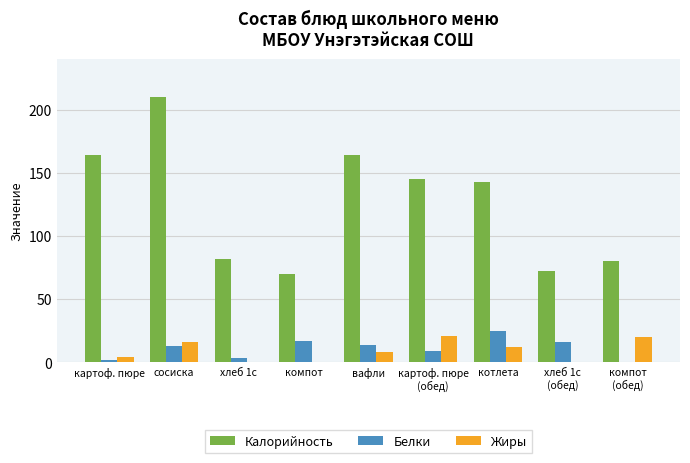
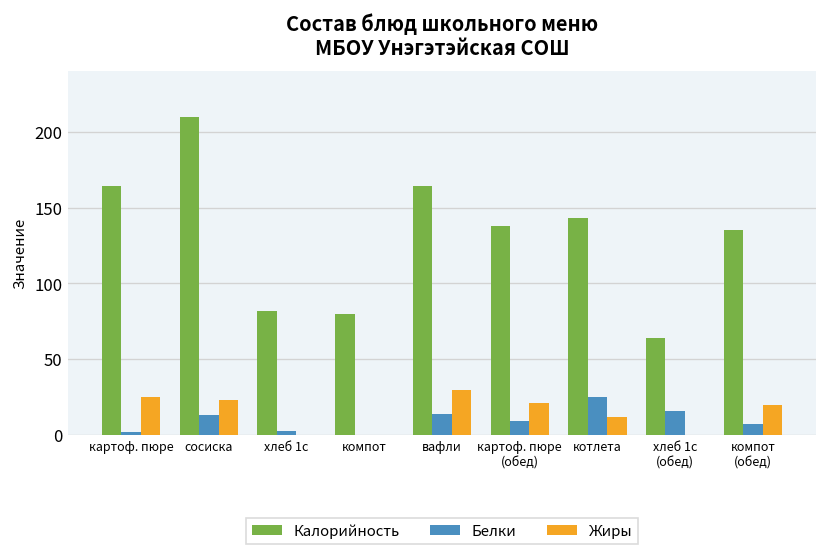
Жиры, картоф. пюре: 4 -> 25
Жиры, сосиска: 16 -> 23
Калорийность, компот: 70 -> 80
Белки, компот: 17 -> 0
Жиры, вафли: 8 -> 30
Калорийность, картоф. пюре (обед): 145 -> 138
Калорийность, хлеб 1с (обед): 72 -> 64
Калорийность, компот (обед): 80 -> 135
Белки, компот (обед): 0 -> 7
